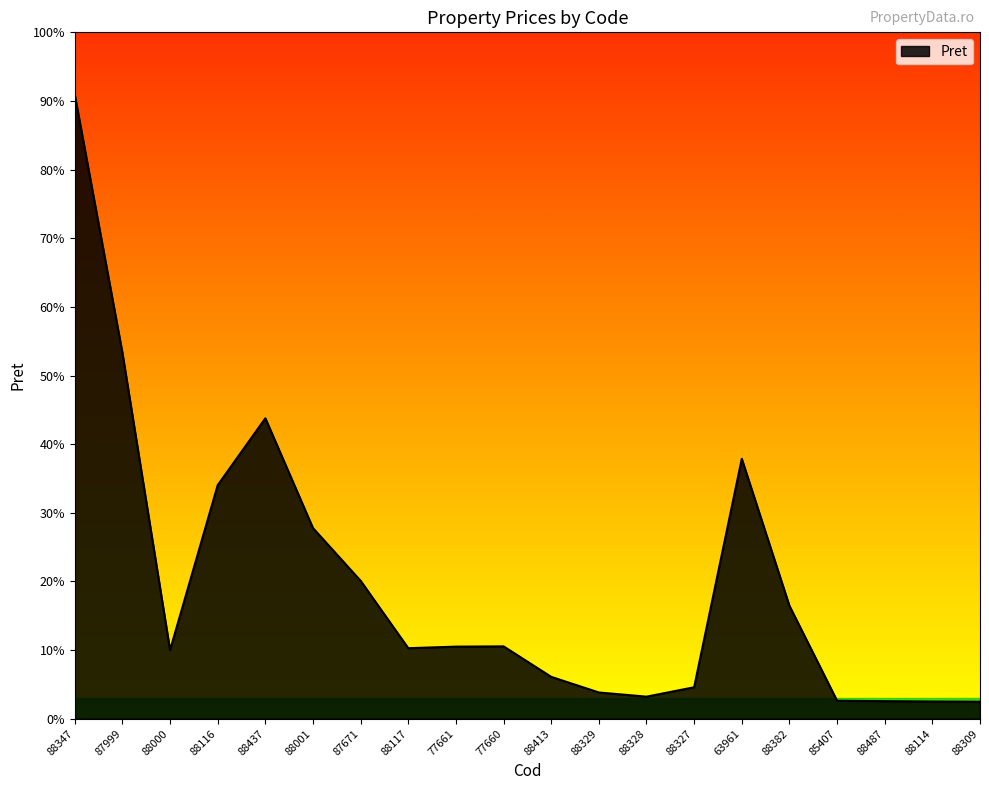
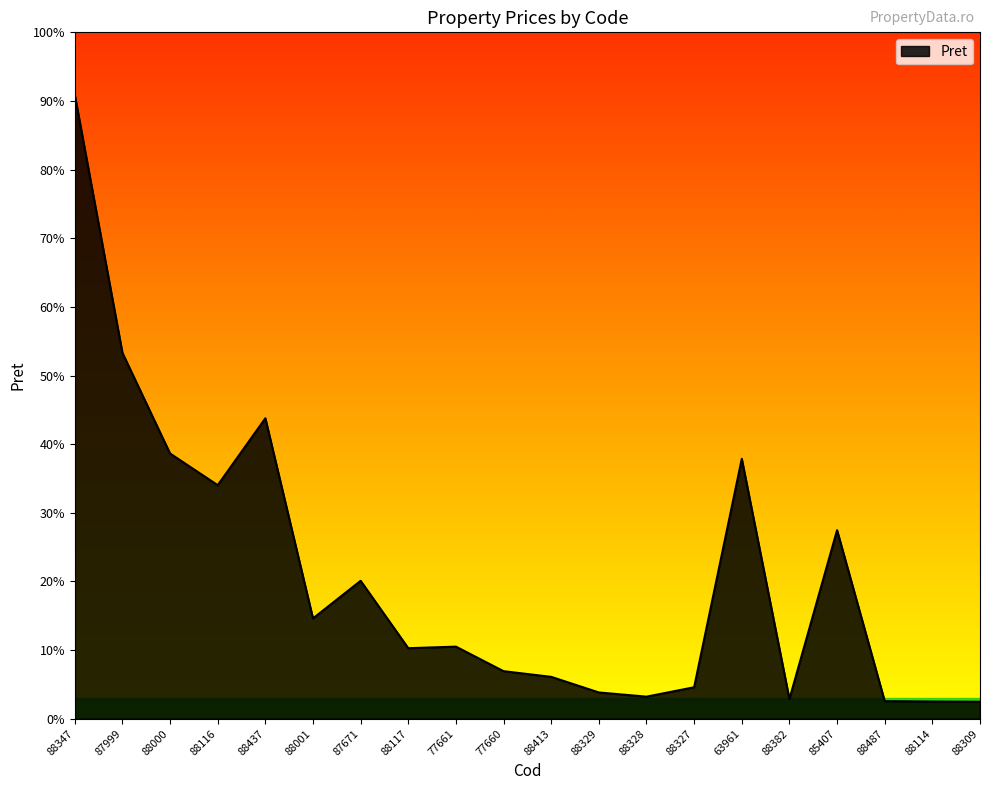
Pret, 88000: 10% -> 39%
Pret, 88001: 28% -> 15%
Pret, 77660: 11% -> 7%
Pret, 88382: 16% -> 3%
Pret, 85407: 3% -> 27%
